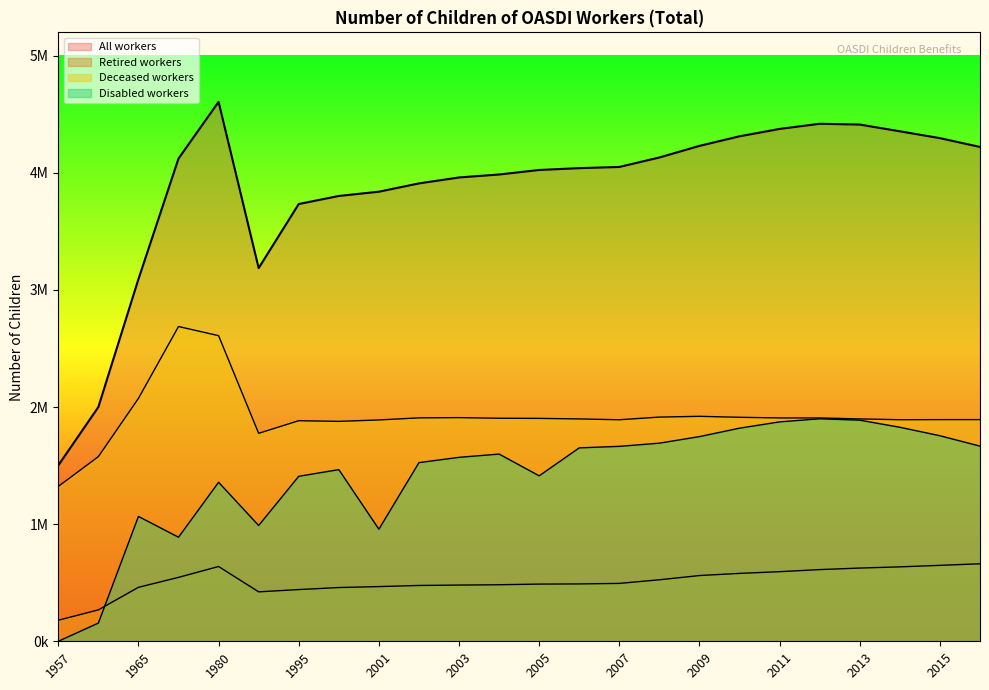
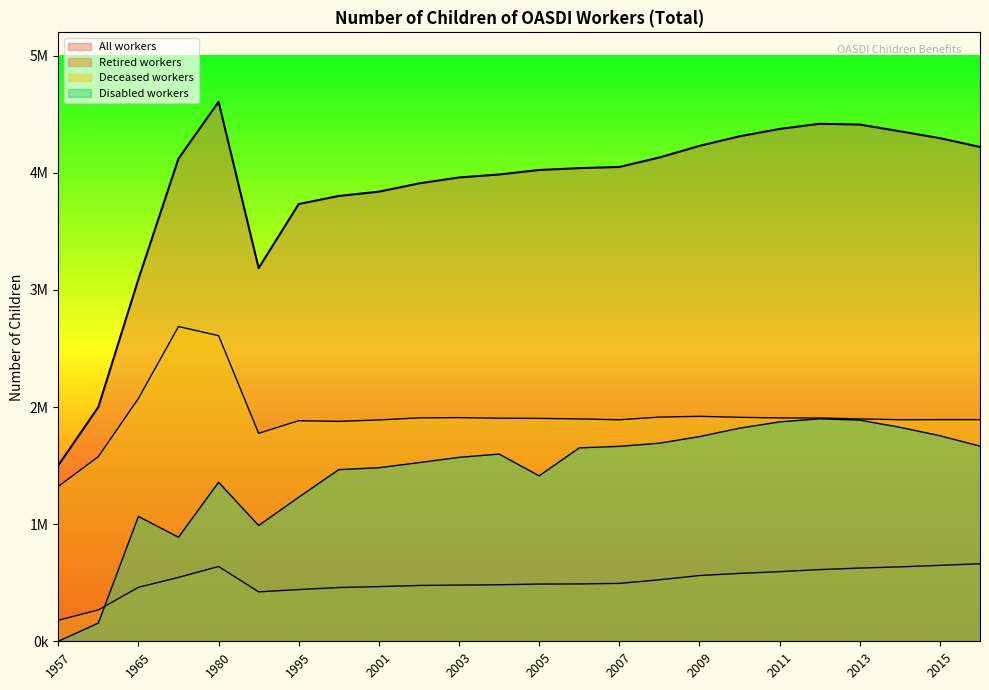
Disabled workers, 1995: 1410000 -> 1230000
Disabled workers, 2001: 960000 -> 1480000
